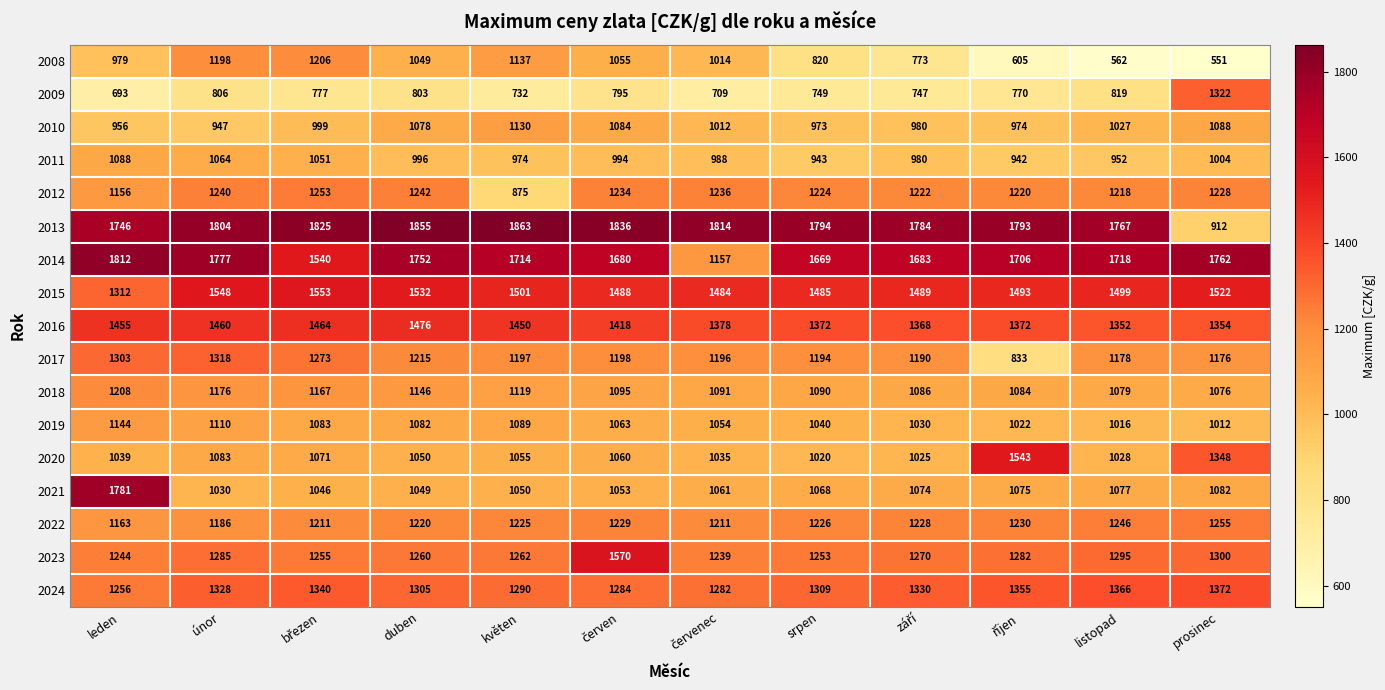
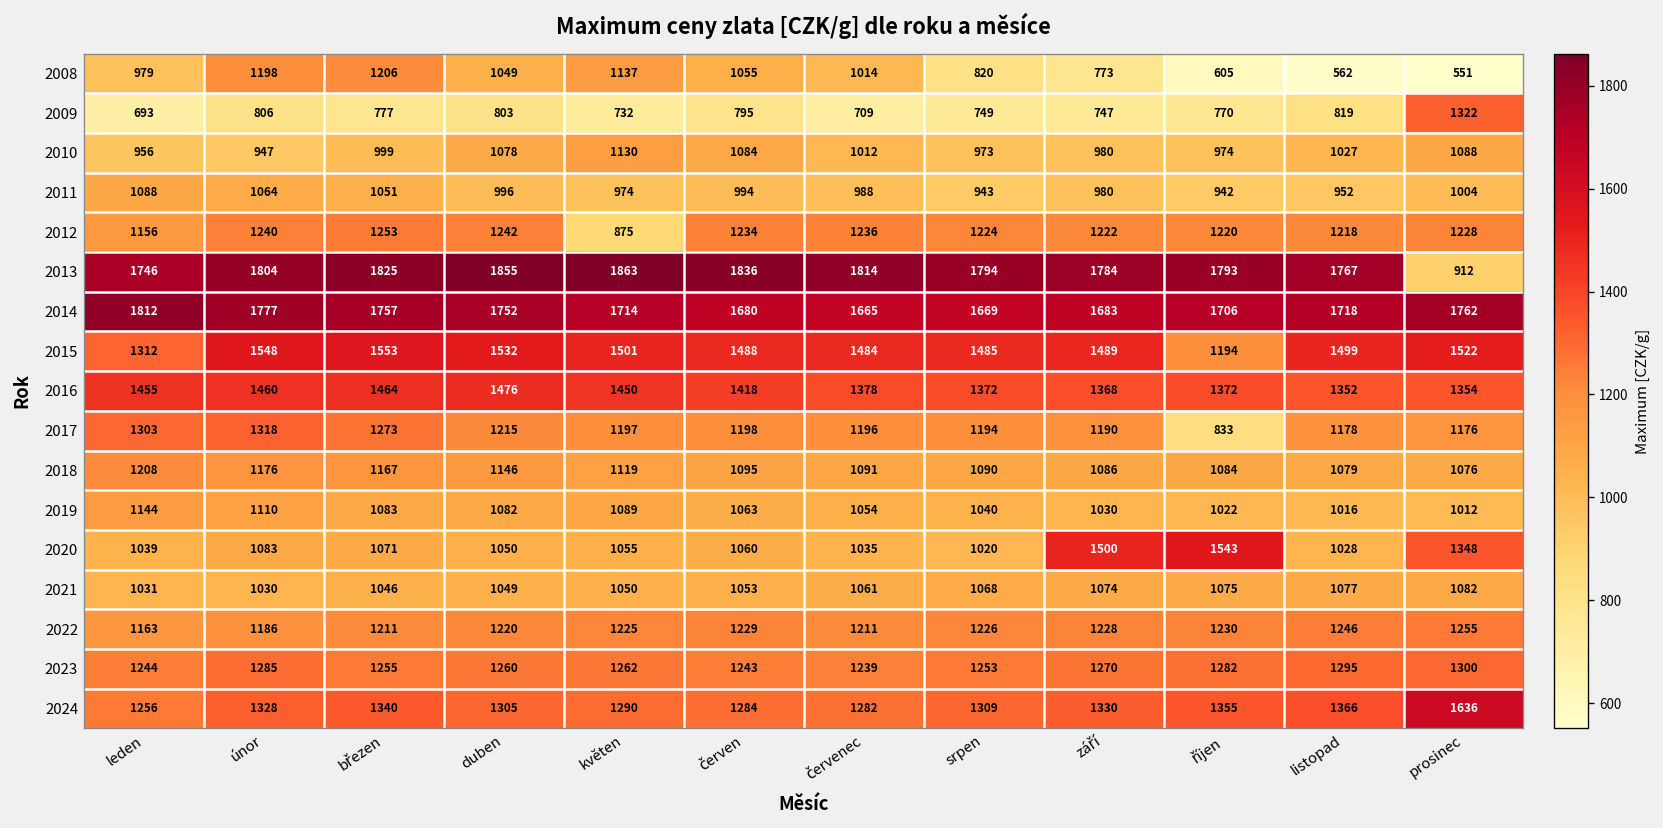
2014, březen: 1540 -> 1757
2014, červenec: 1157 -> 1665
2015, říjen: 1493 -> 1194
2020, září: 1025 -> 1500
2021, leden: 1781 -> 1031
2023, červen: 1570 -> 1243
2024, prosinec: 1372 -> 1636
